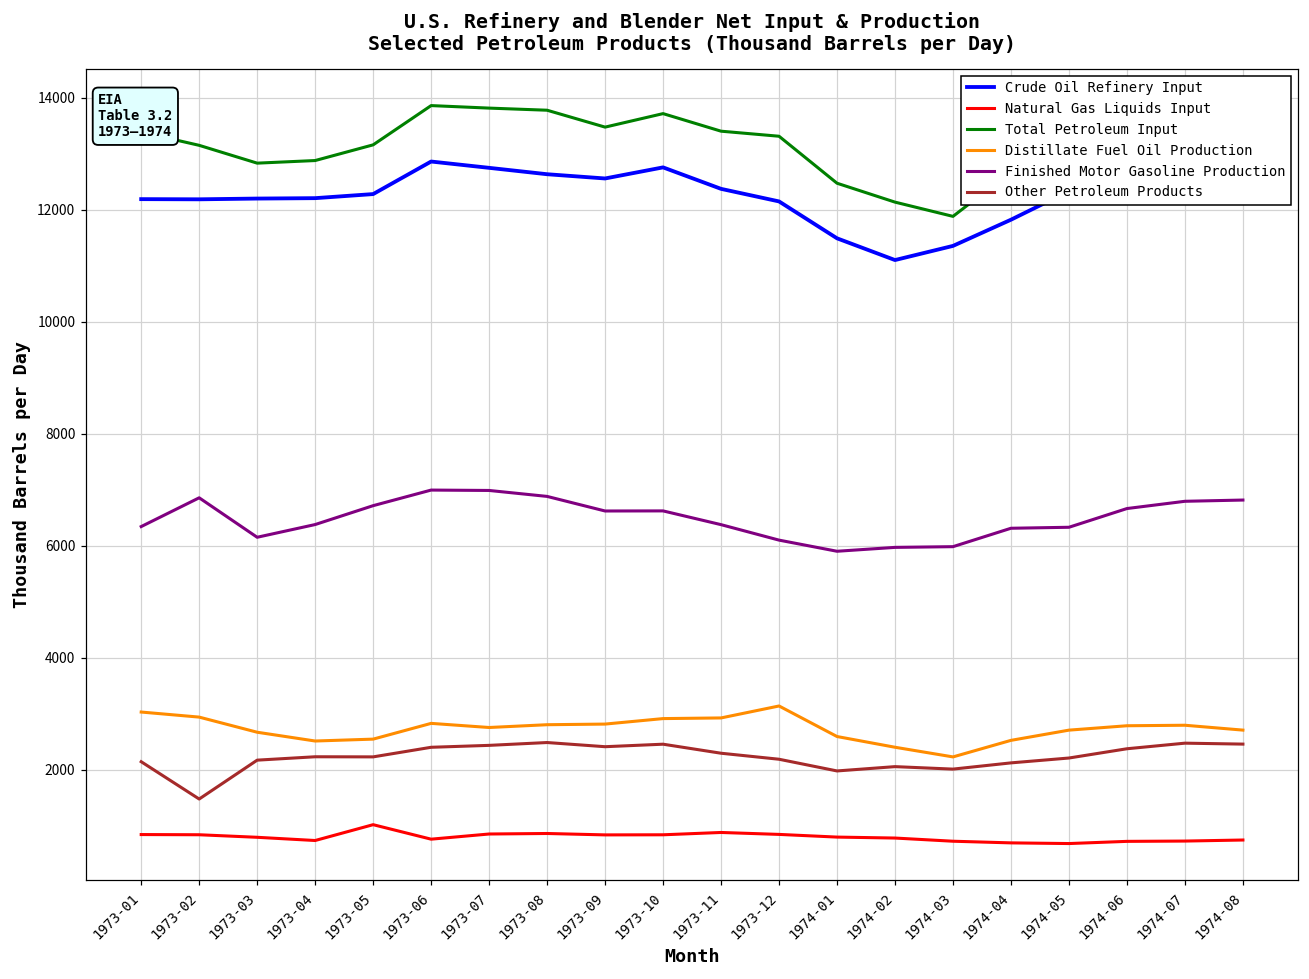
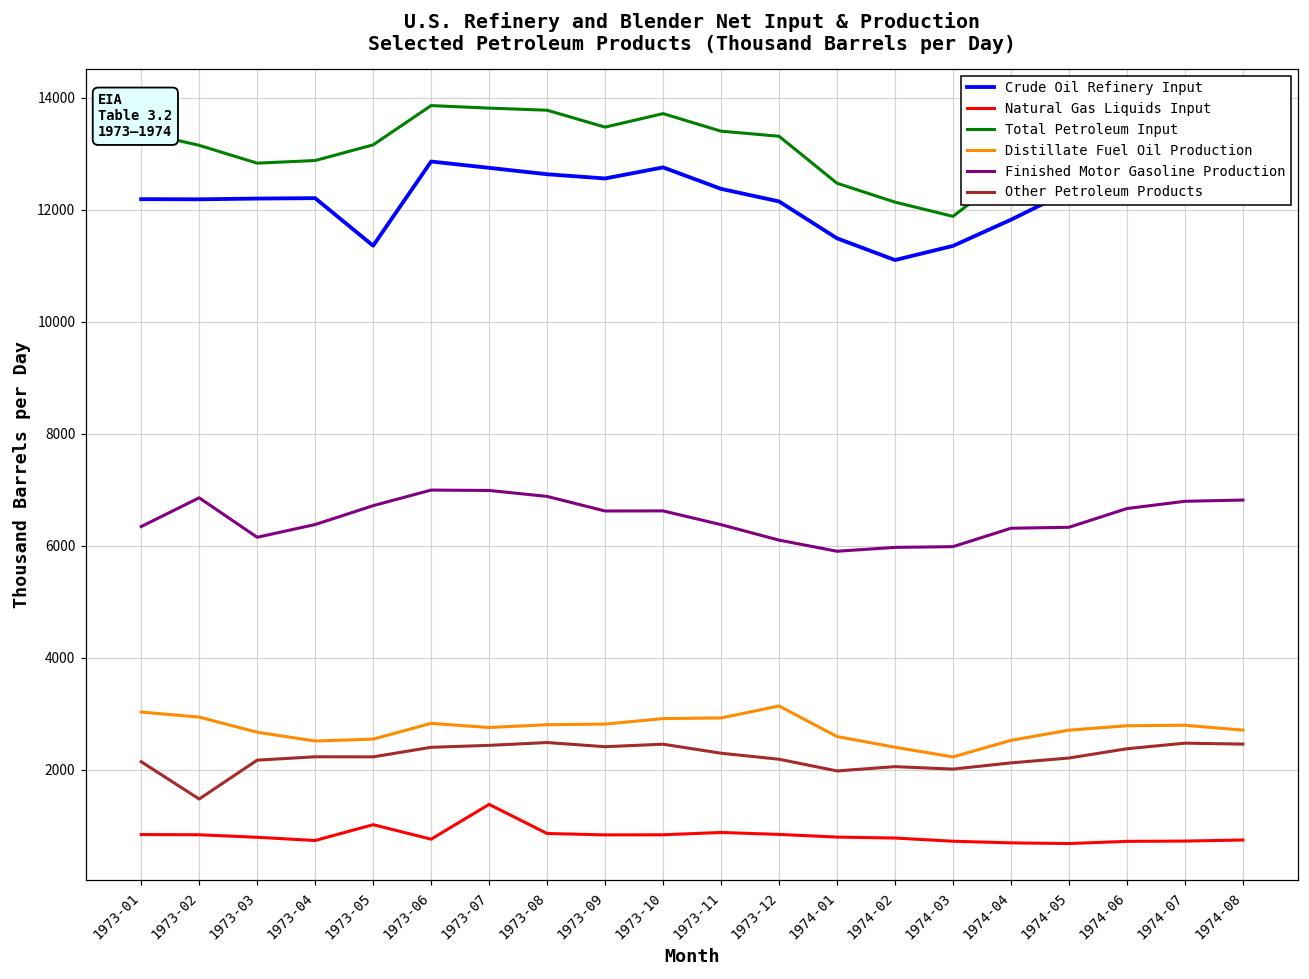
Crude Oil Refinery Input, 1973-05: 12300 -> 11400
Natural Gas Liquids Input, 1973-07: 800 -> 1400
